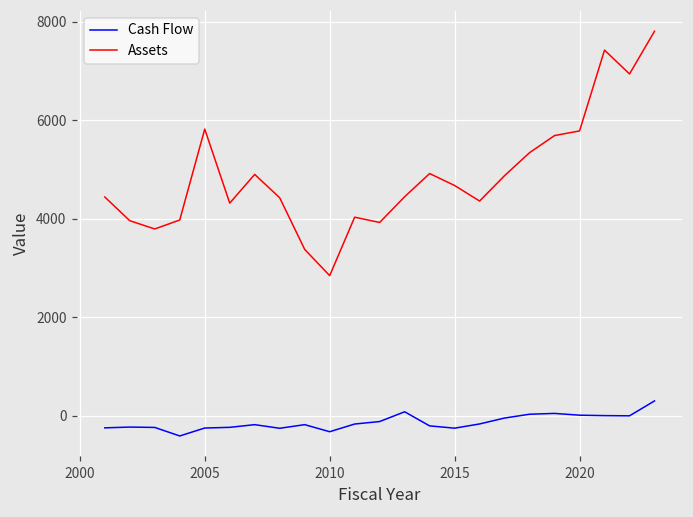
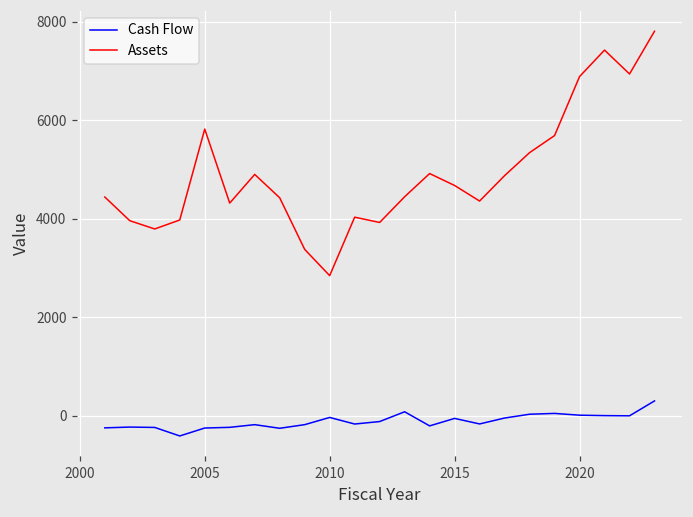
Cash Flow, 2010: -300 -> 0
Cash Flow, 2015: -300 -> -100
Assets, 2020: 5800 -> 6900
